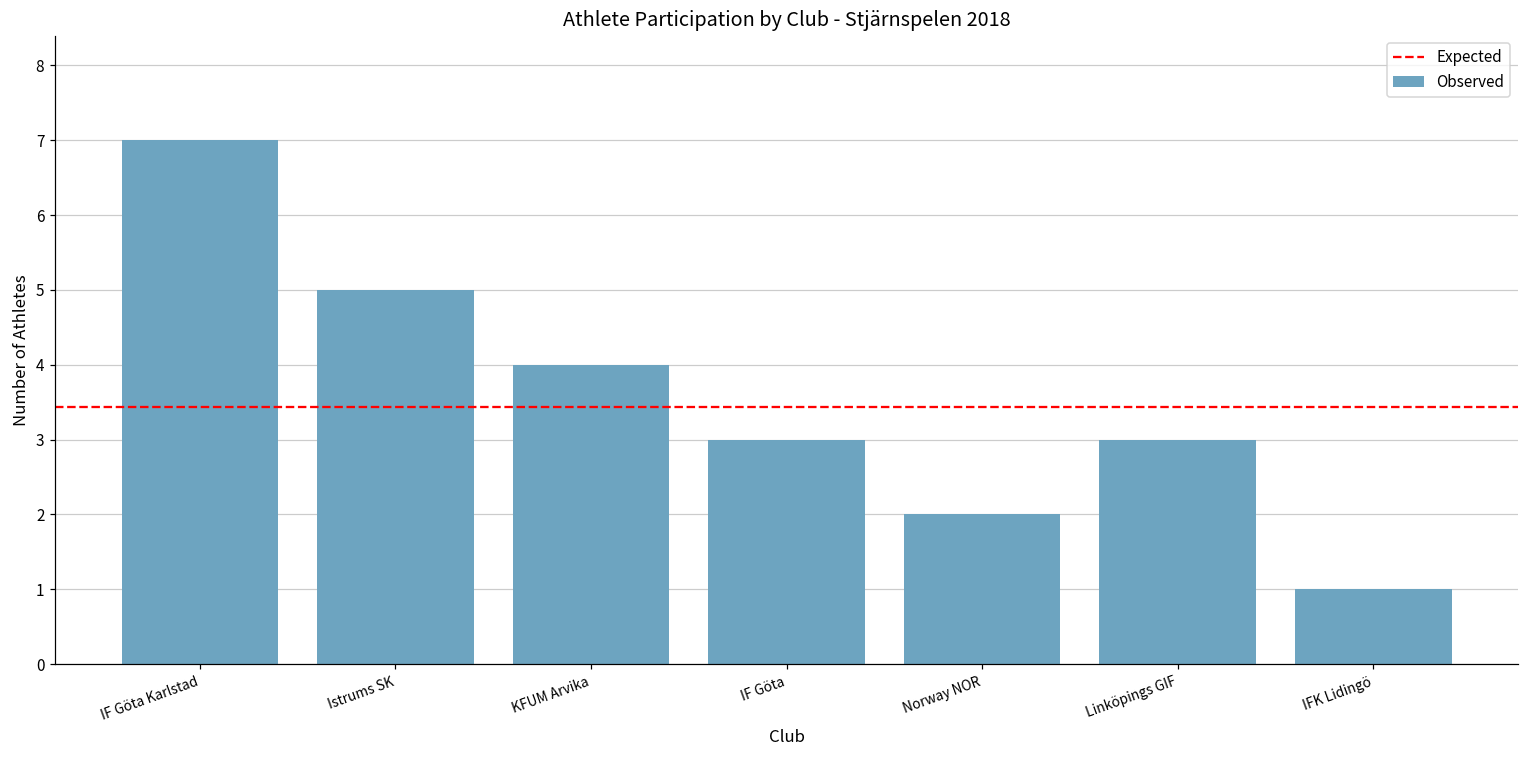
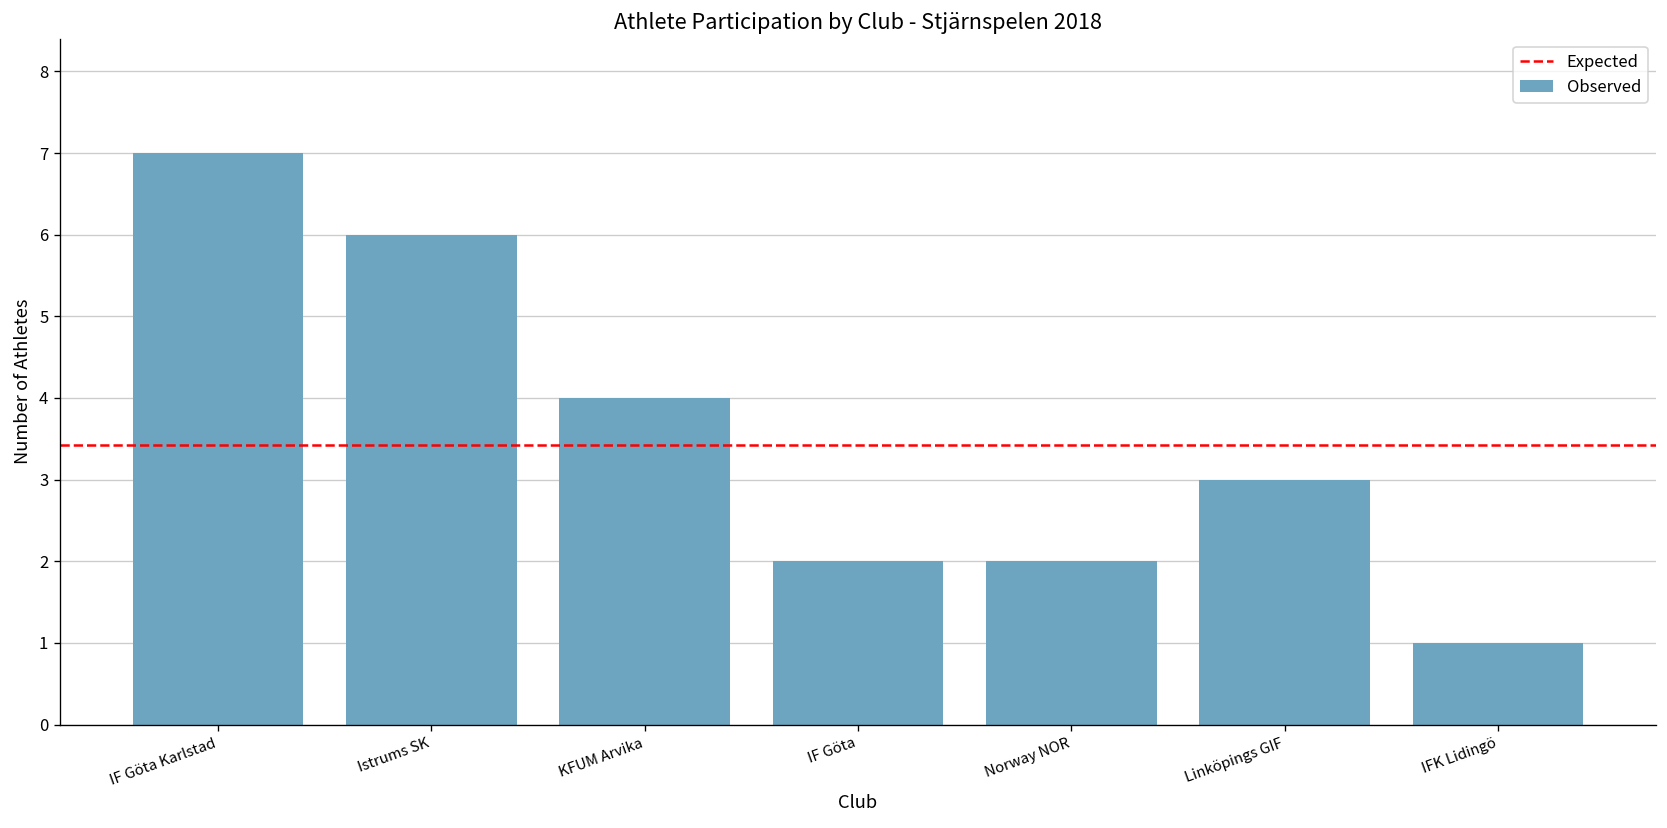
Istrums SK: 5 -> 6
IF Göta: 3 -> 2
